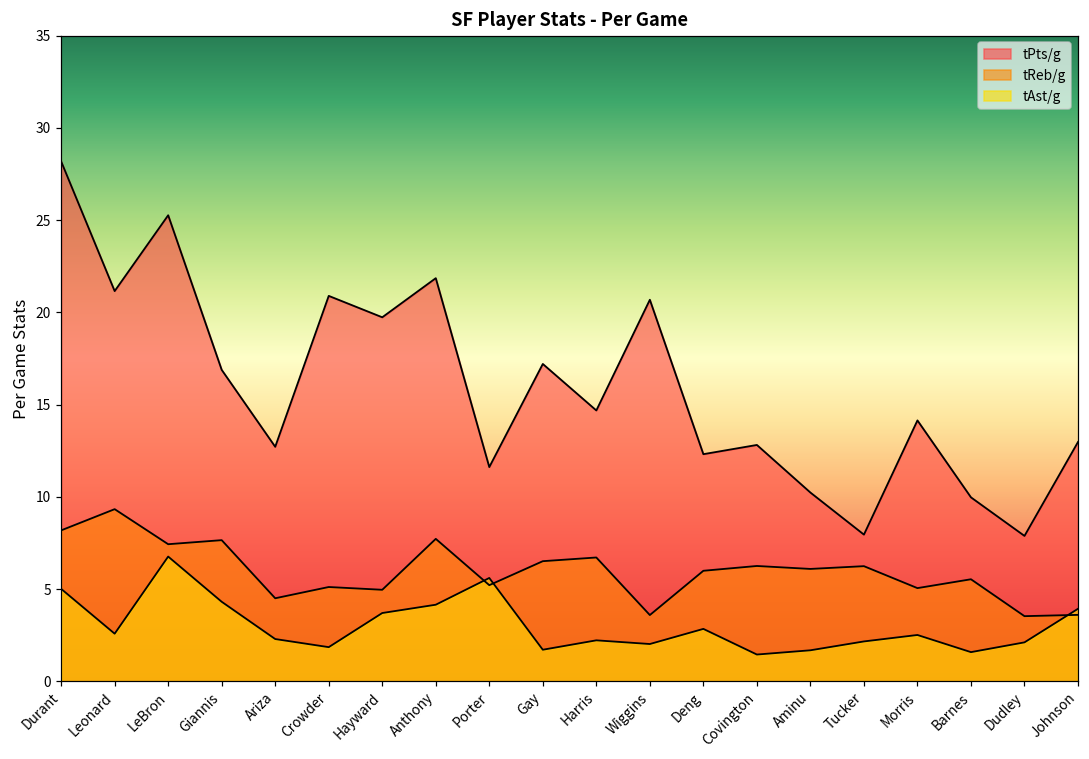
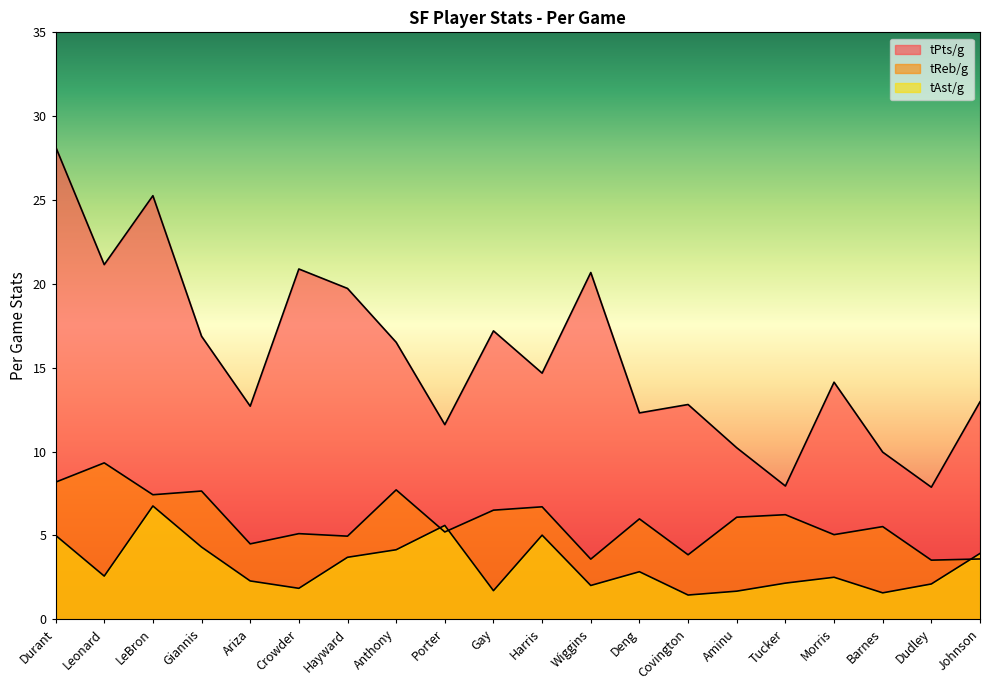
tPts/g, Anthony: 21.9 -> 16.5
tAst/g, Harris: 2.2 -> 5.0
tReb/g, Covington: 6.3 -> 3.9
